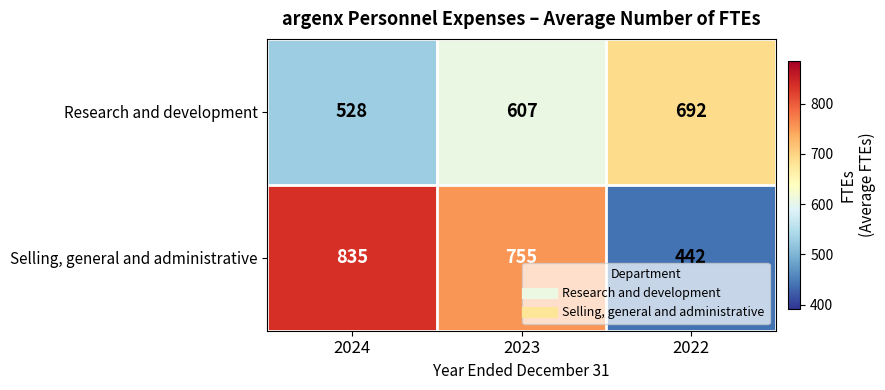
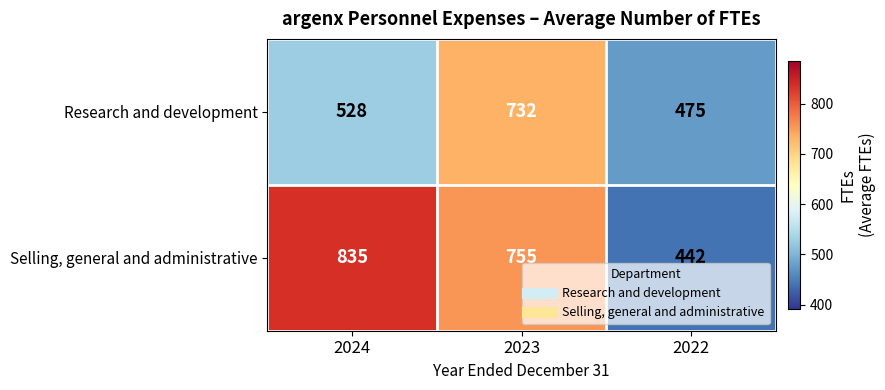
Research and development, 2023: 607 -> 732
Research and development, 2022: 692 -> 475
